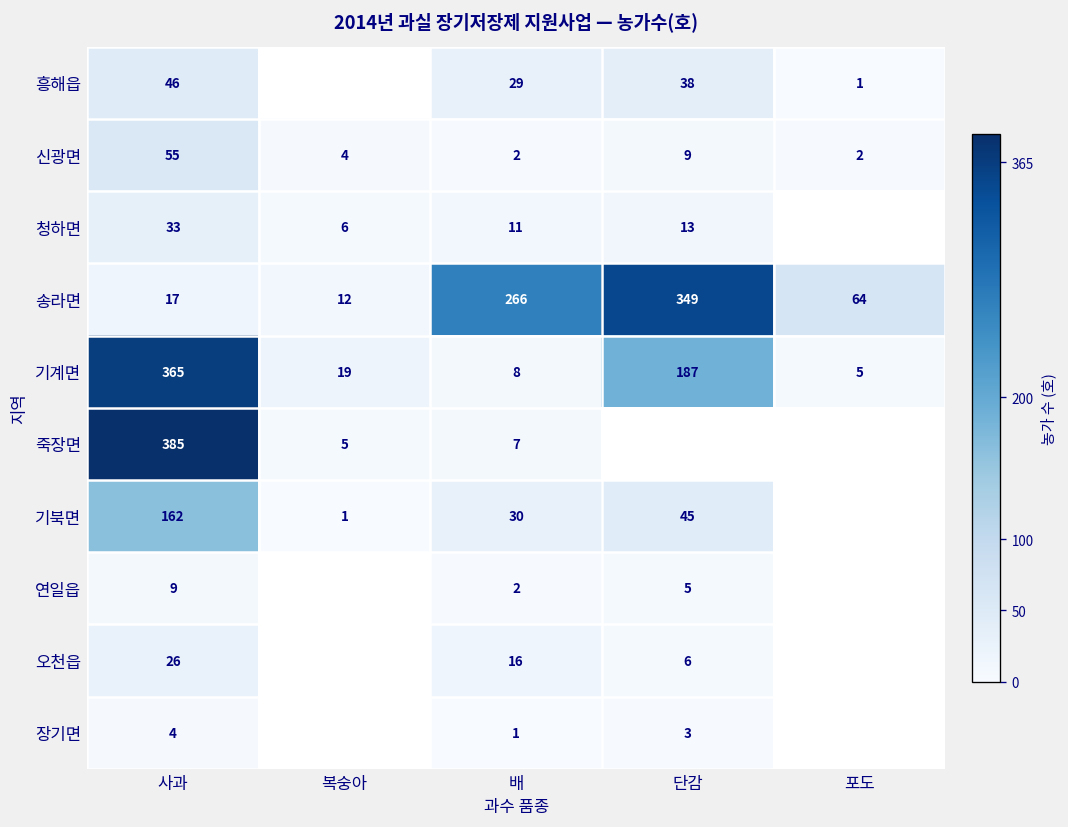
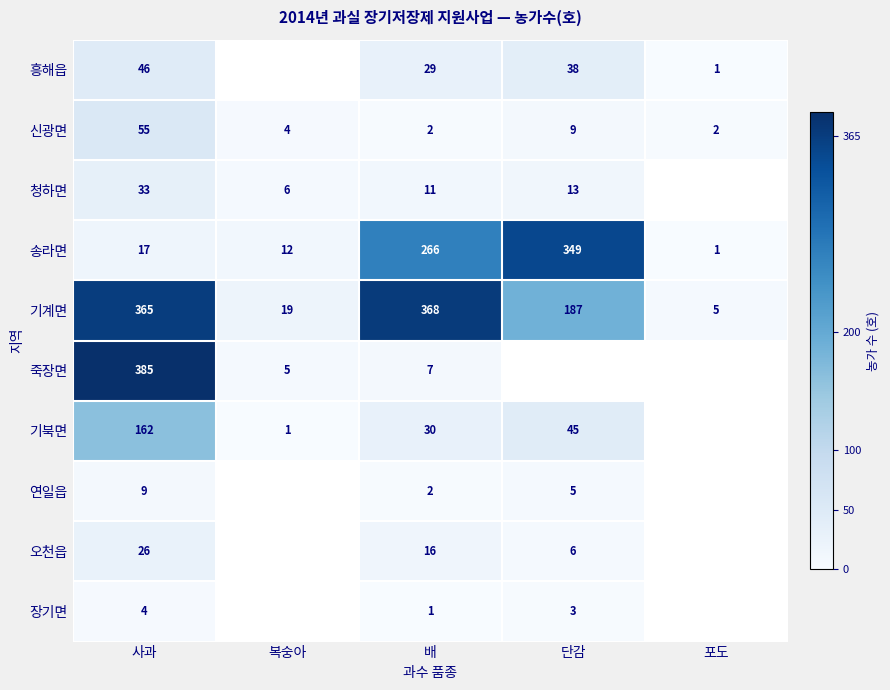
송라면, 포도: 64 -> 1
기계면, 배: 8 -> 368
